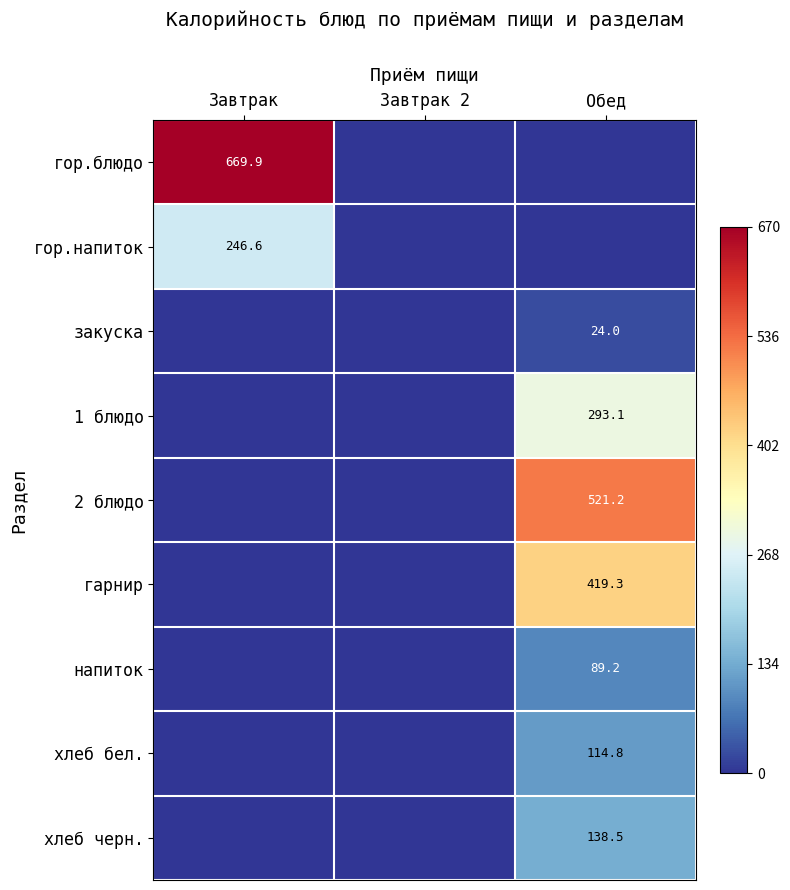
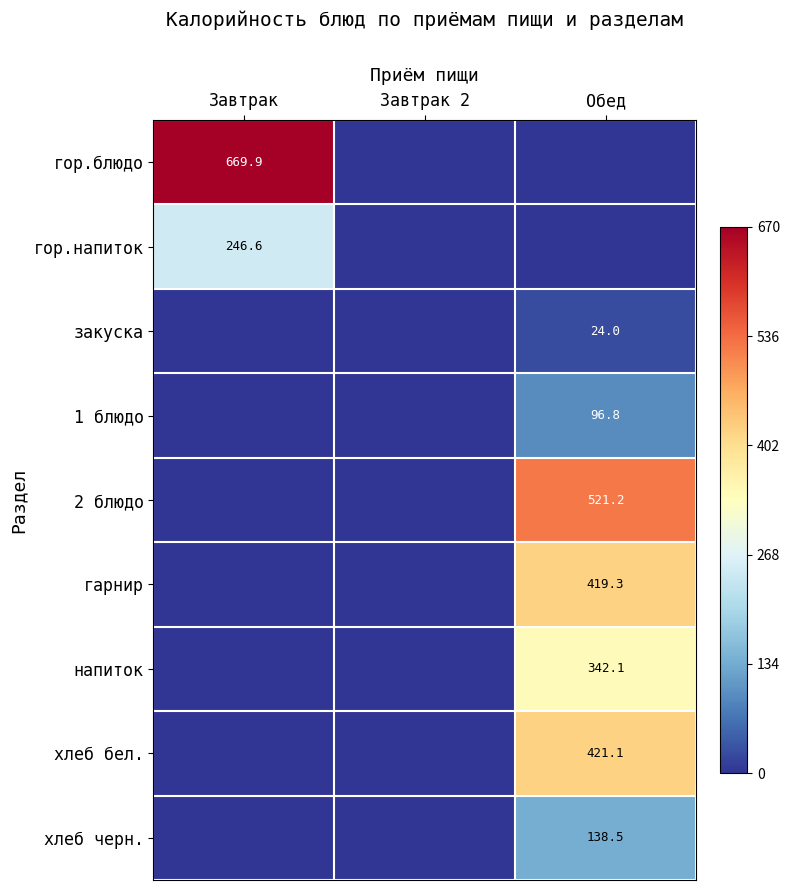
1 блюдо, Обед: 293.1 -> 96.8
напиток, Обед: 89.2 -> 342.1
хлеб бел., Обед: 114.8 -> 421.1
